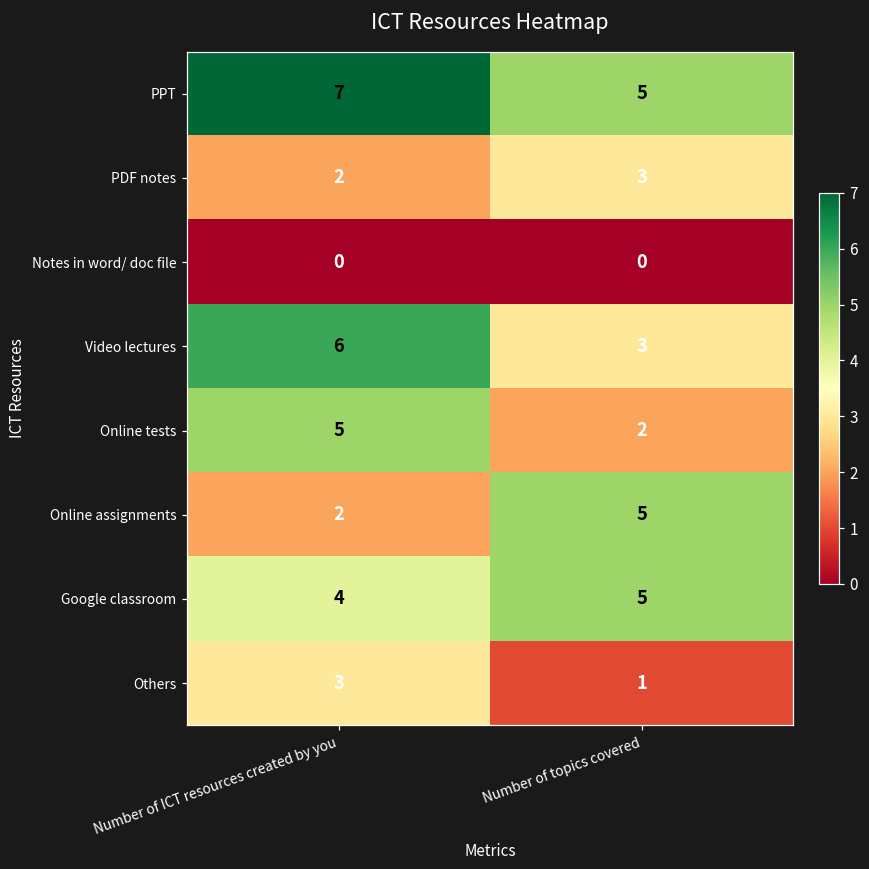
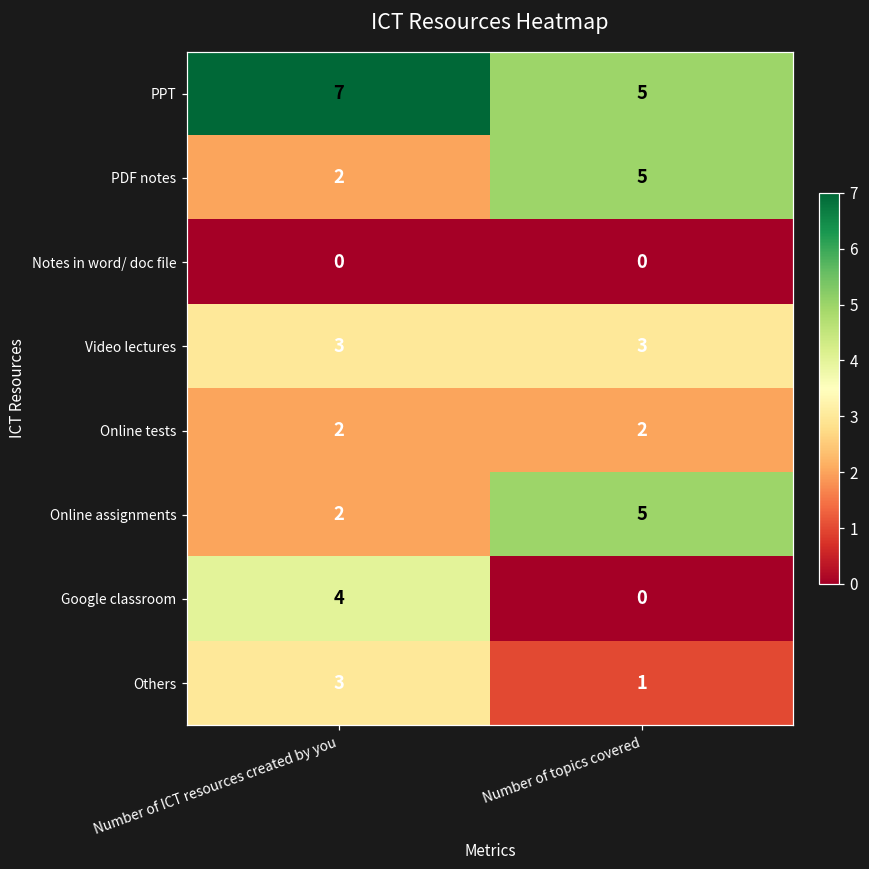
PDF notes, Number of topics covered: 3 -> 5
Video lectures, Number of ICT resources created by you: 6 -> 3
Online tests, Number of ICT resources created by you: 5 -> 2
Google classroom, Number of topics covered: 5 -> 0
